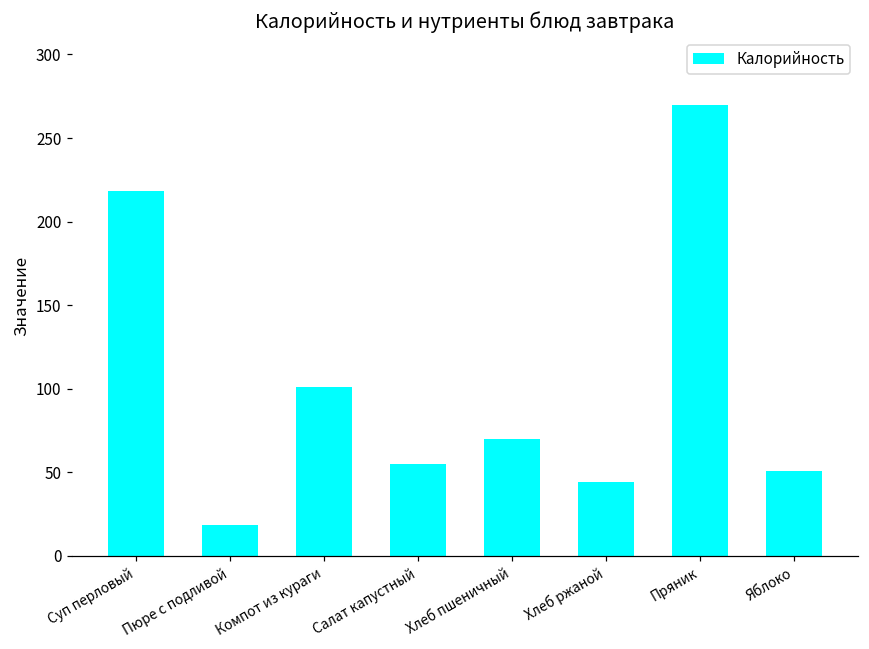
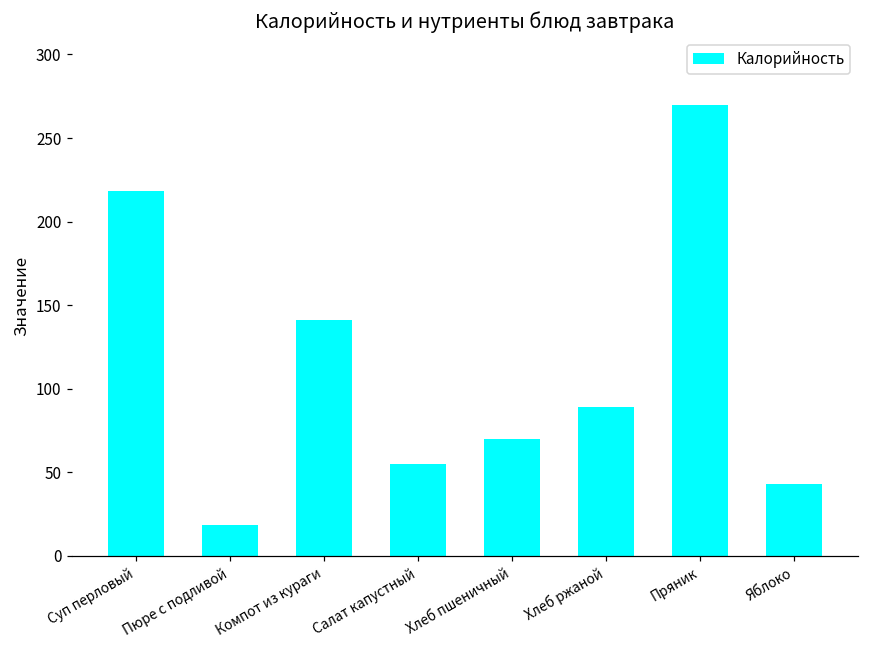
Компот из кураги: 101 -> 141
Хлеб ржаной: 44 -> 89
Яблоко: 51 -> 43
